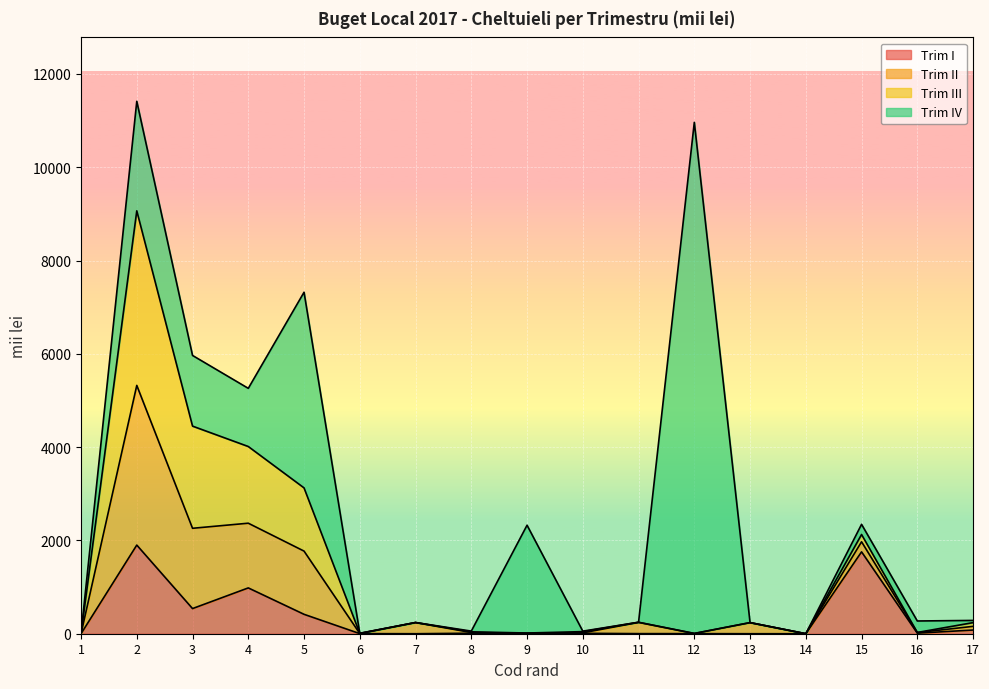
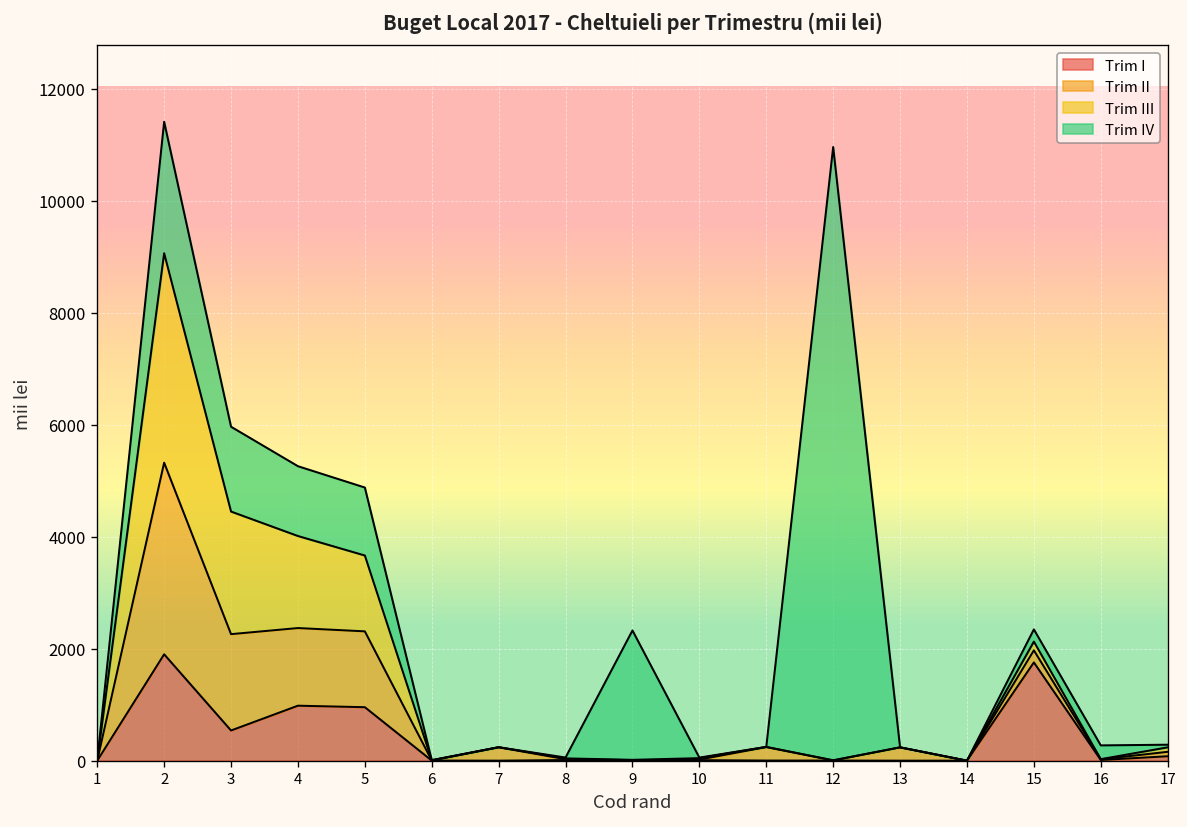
Trim I, 5: 400 -> 1000
Trim IV, 5: 4200 -> 1200
